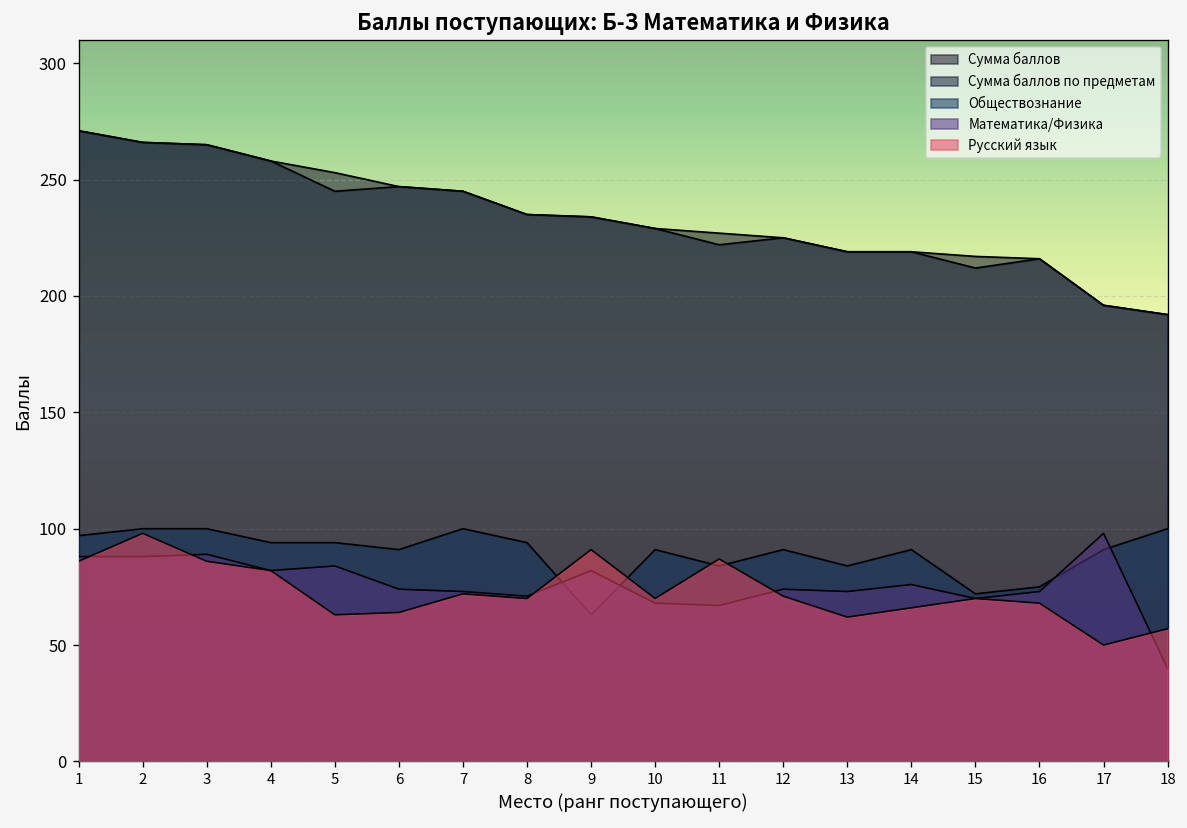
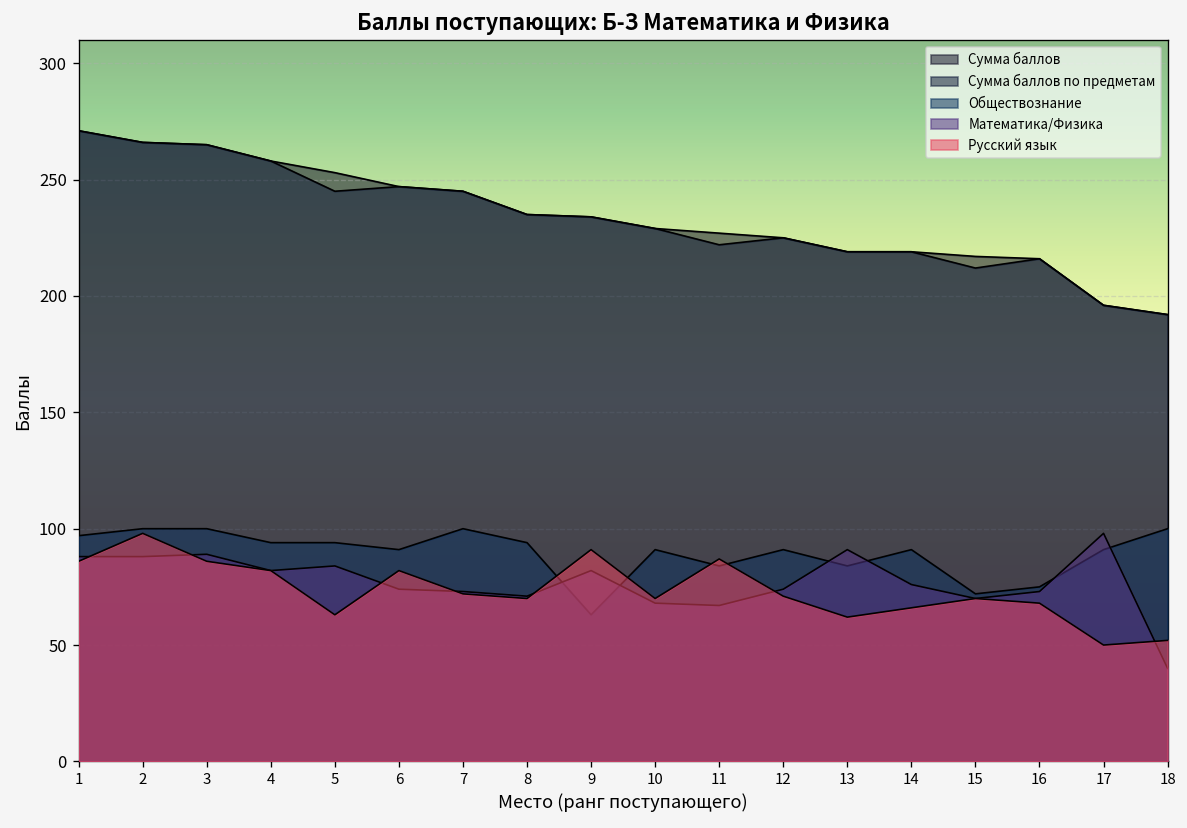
Русский язык, 6: 64 -> 82
Математика/Физика, 13: 73 -> 91
Русский язык, 18: 57 -> 52
